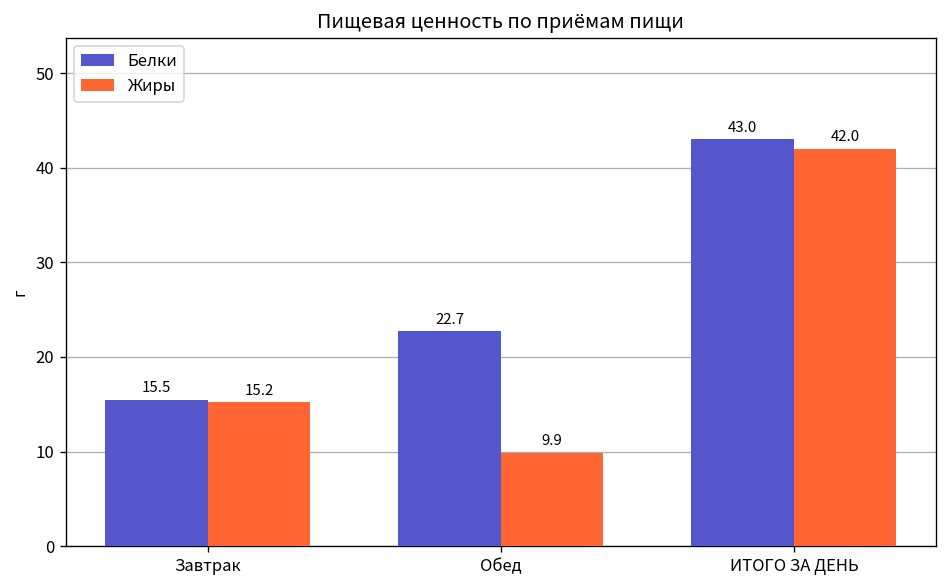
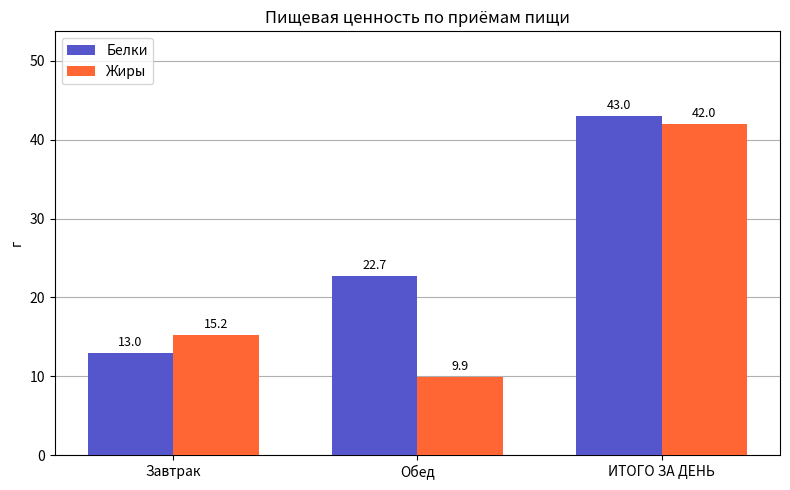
Белки, Завтрак: 15.5 -> 13.0
